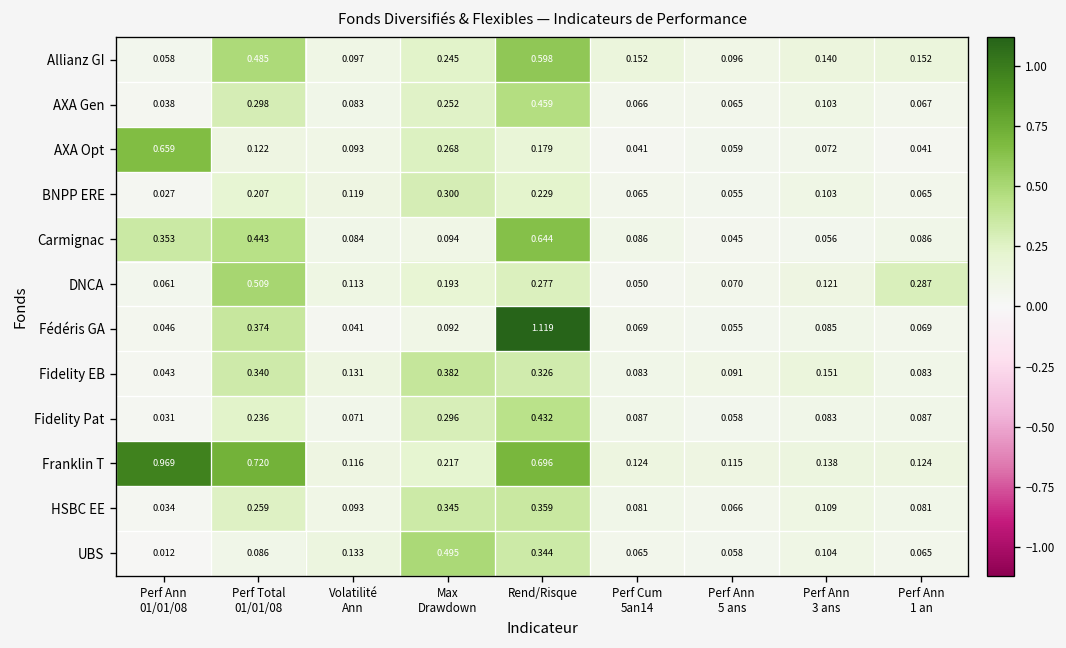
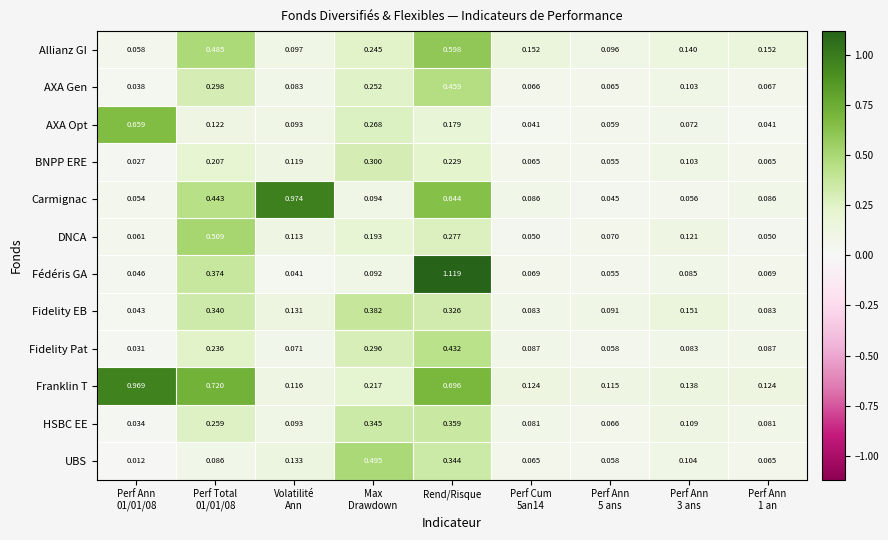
Carmignac, Perf Ann 01/01/08: 0.353 -> 0.054
Carmignac, Volatilité Ann: 0.084 -> 0.974
DNCA, Perf Ann 1 an: 0.287 -> 0.050
